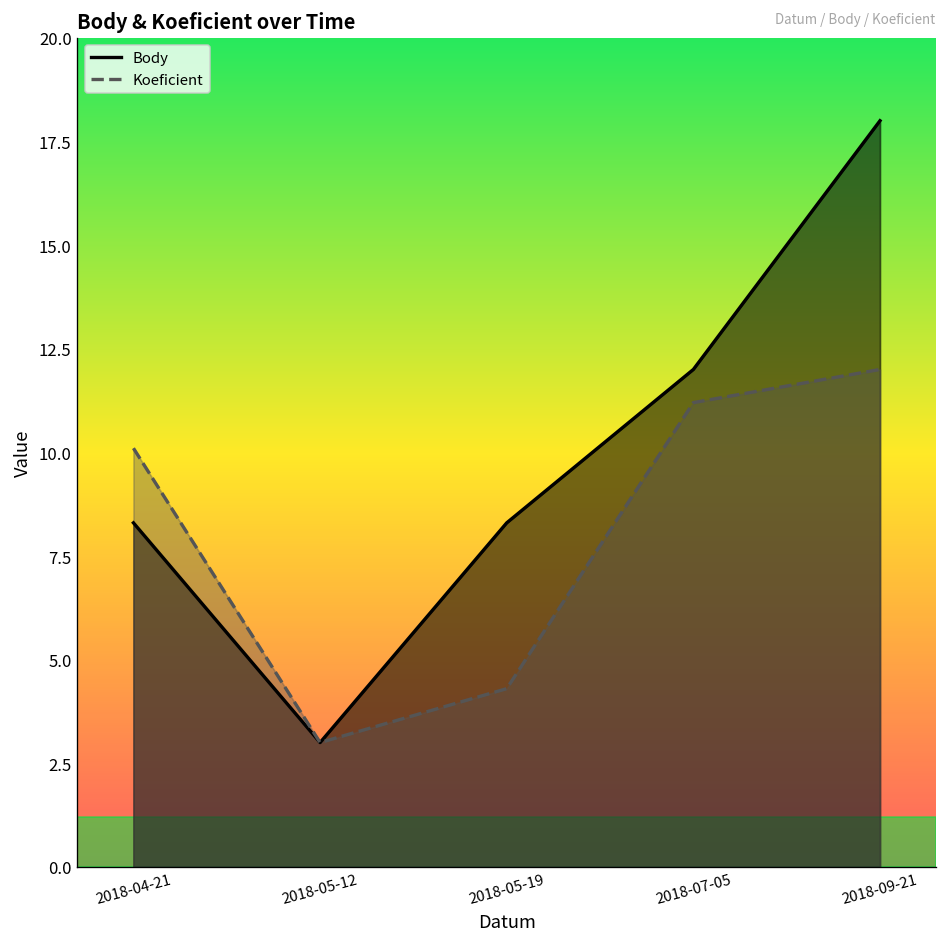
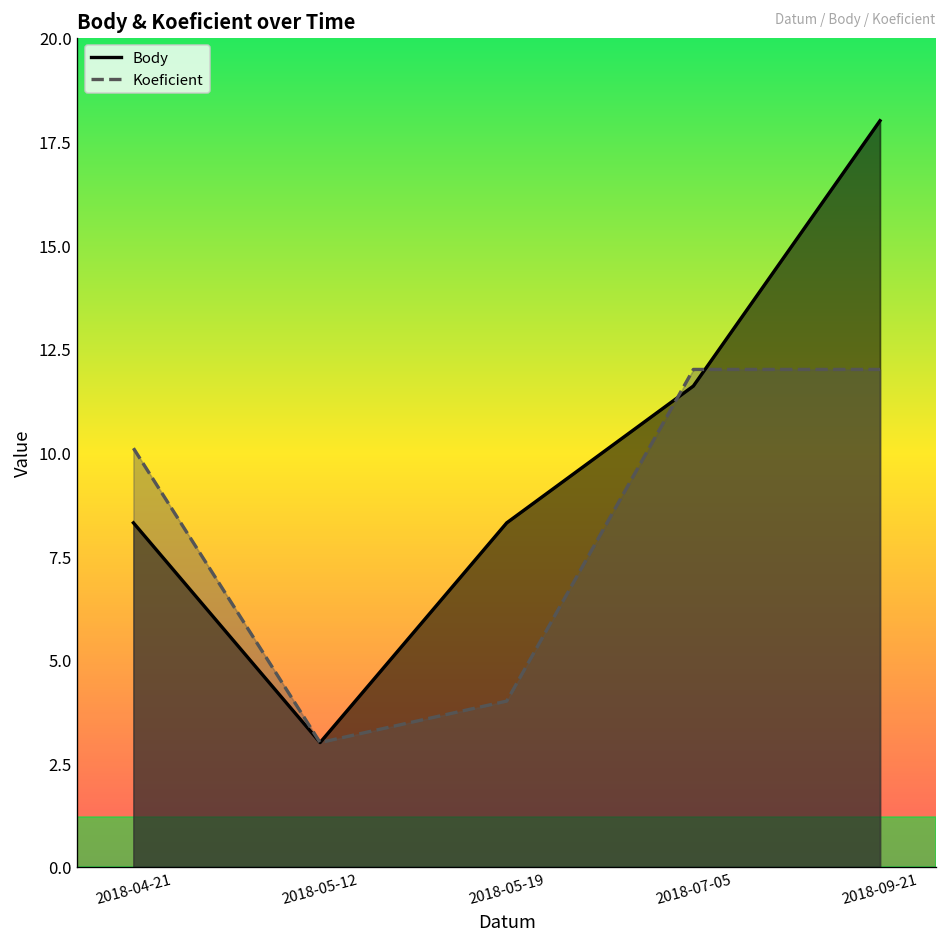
Koeficient, 2018-05-19: 4.3 -> 4.0
Body, 2018-07-05: 12.0 -> 11.6
Koeficient, 2018-07-05: 11.2 -> 12.0
